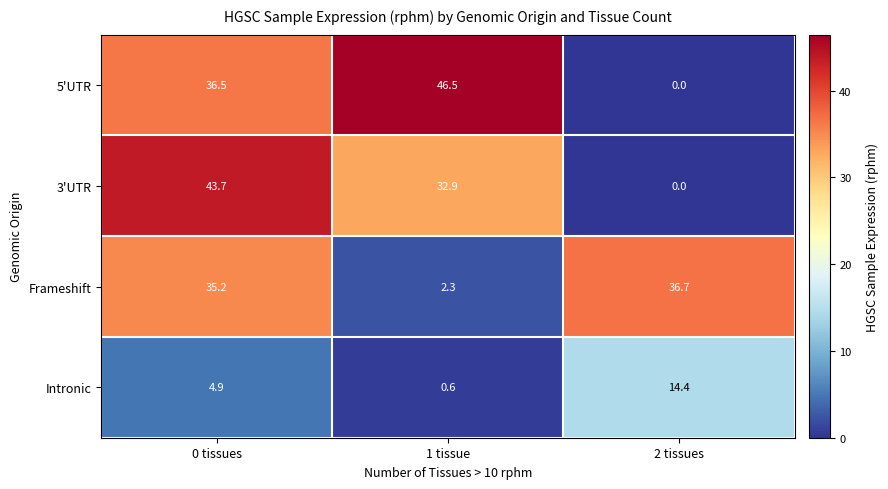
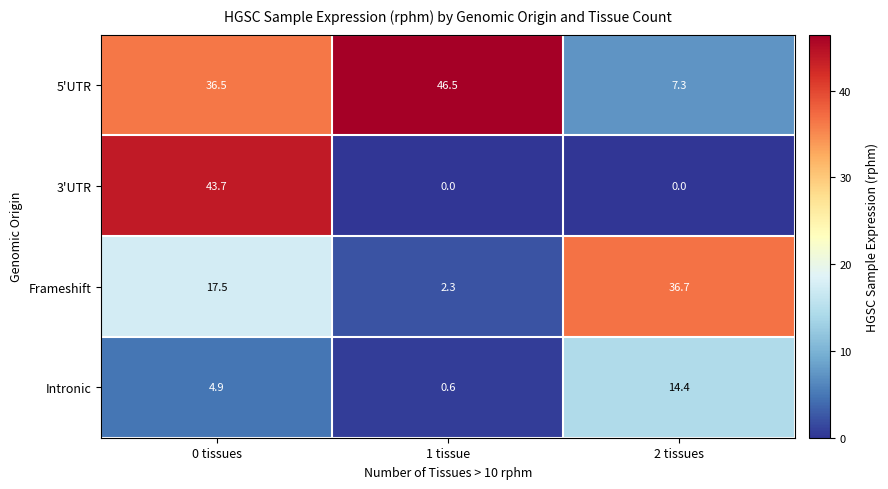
5'UTR, 2 tissues: 0.0 -> 7.3
3'UTR, 1 tissue: 32.9 -> 0.0
Frameshift, 0 tissues: 35.2 -> 17.5
